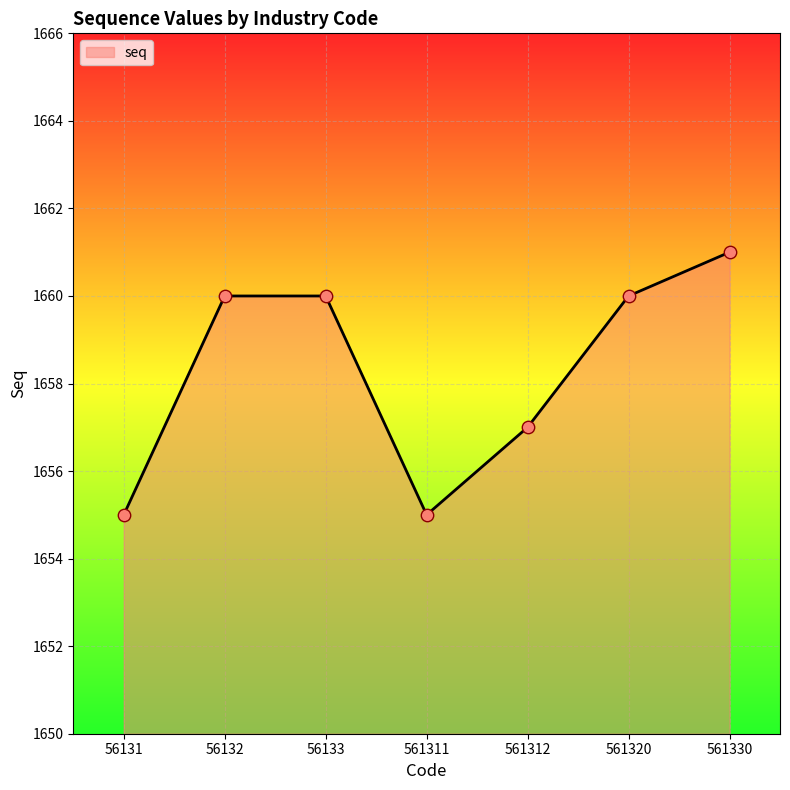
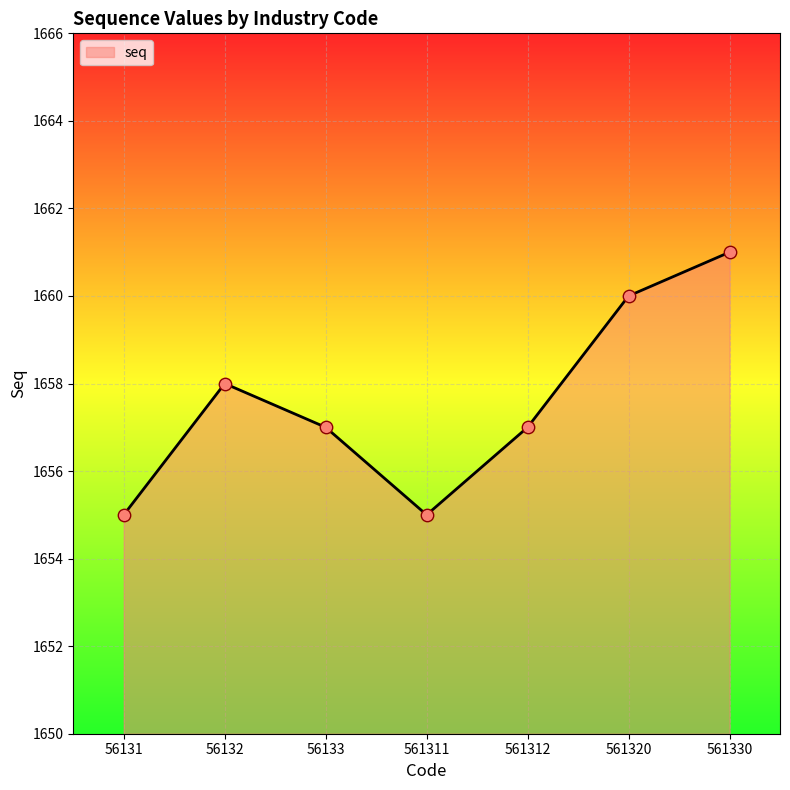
56132: 1660 -> 1658
56133: 1660 -> 1657
